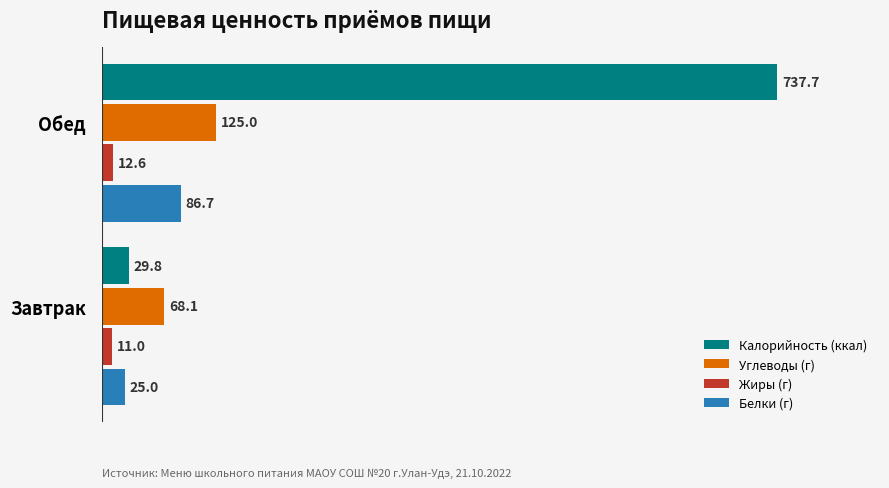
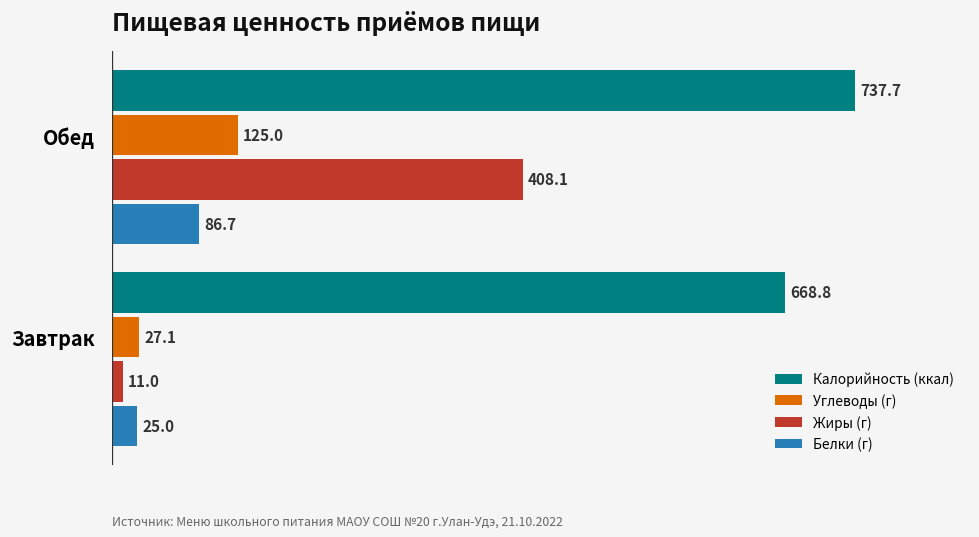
Жиры (г), Обед: 12.6 -> 408.1
Калорийность (ккал), Завтрак: 29.8 -> 668.8
Углеводы (г), Завтрак: 68.1 -> 27.1
